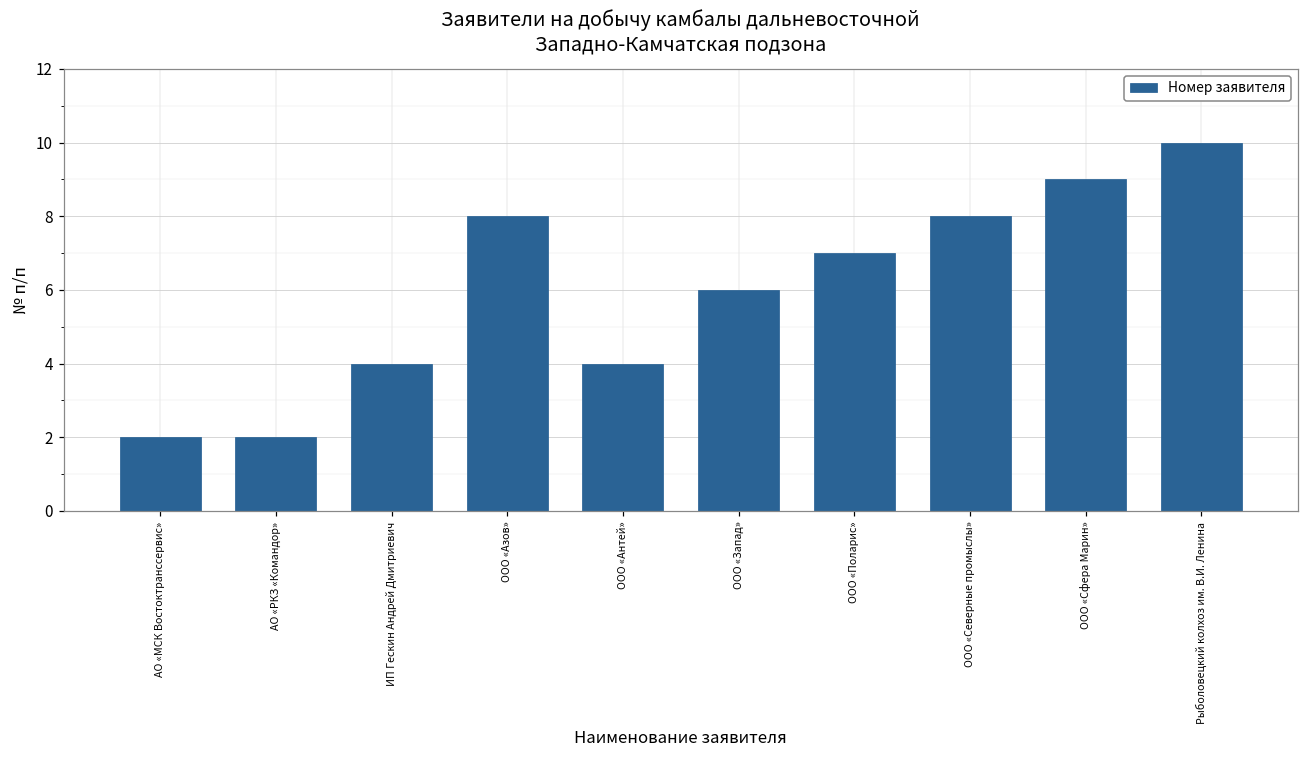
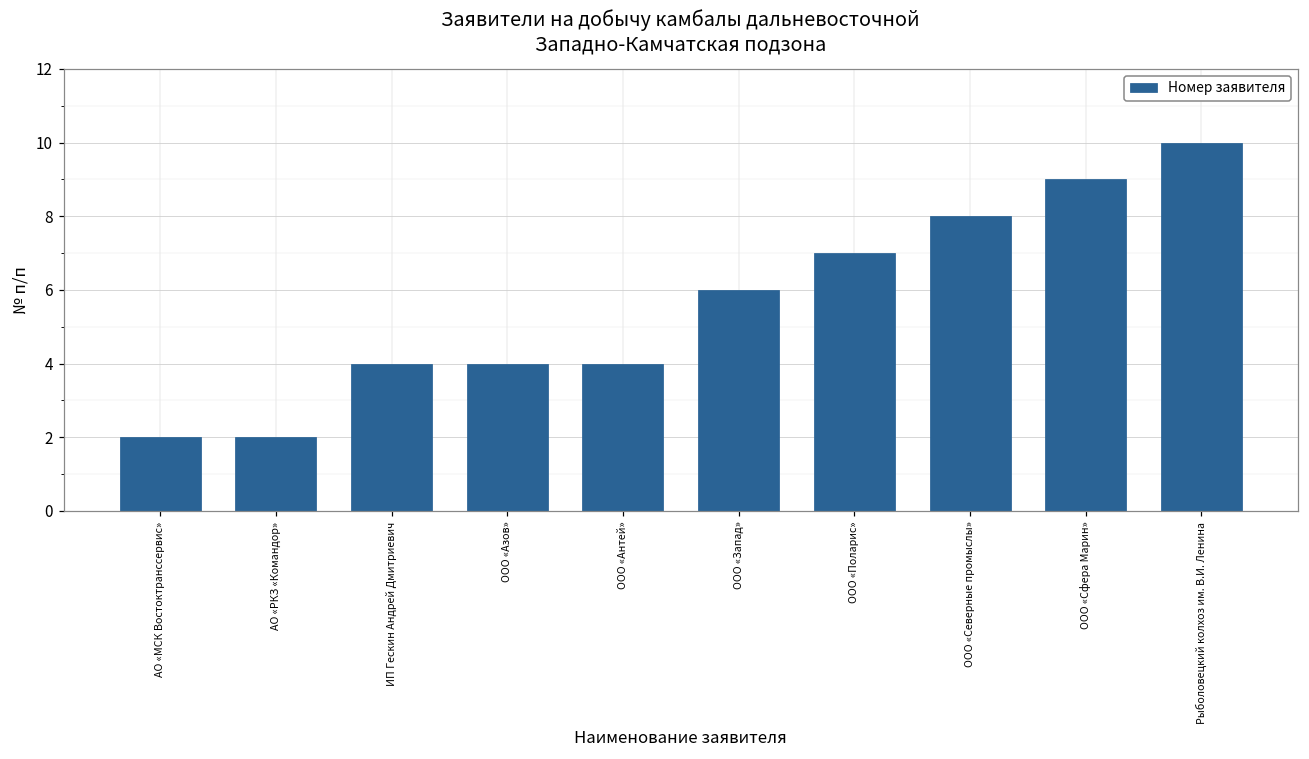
ООО «Азов»: 8 -> 4
